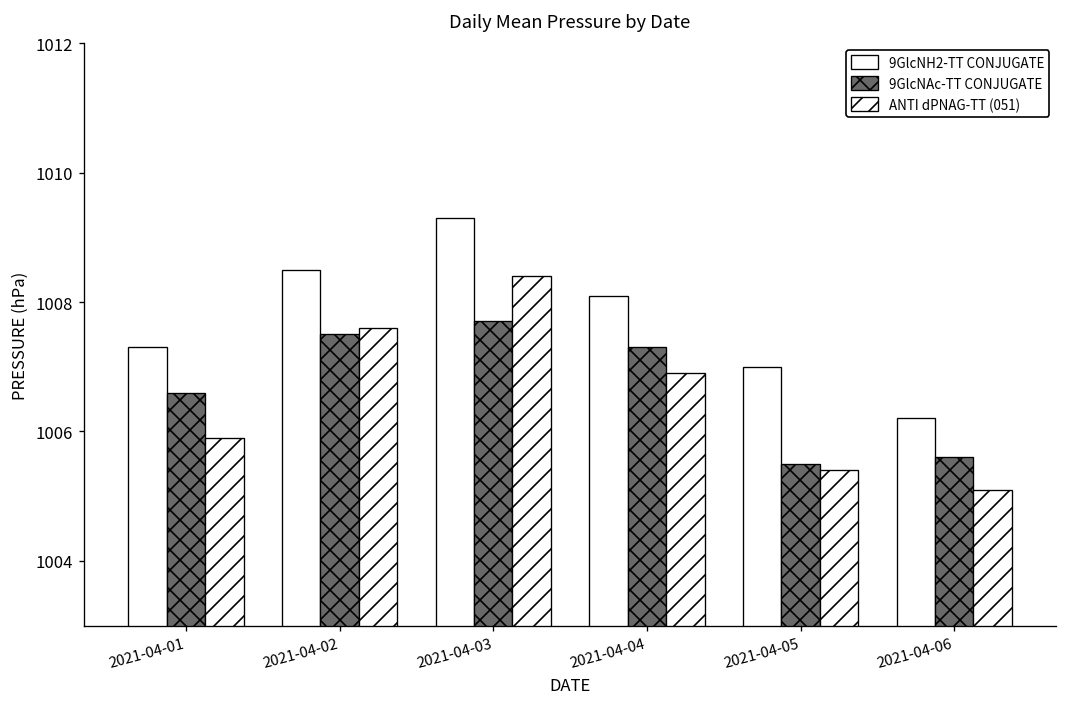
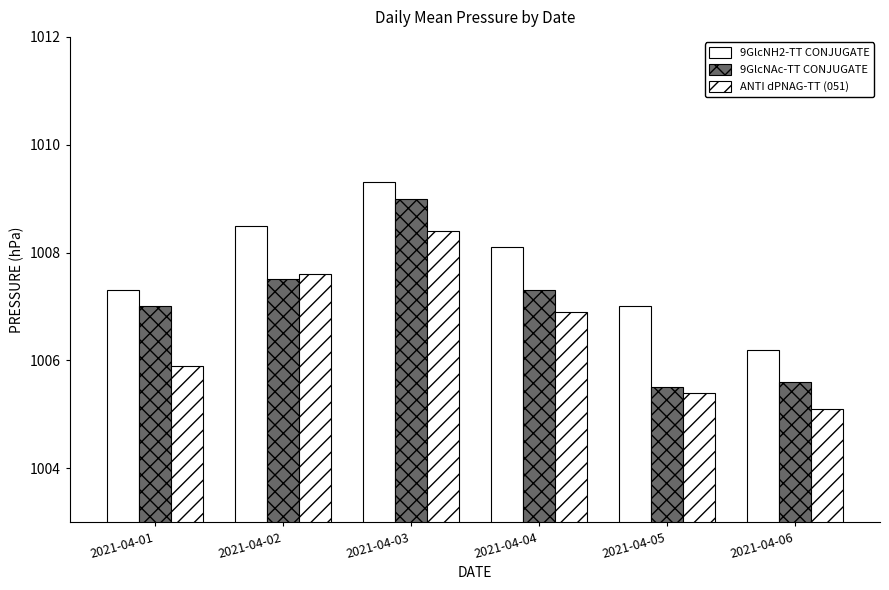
9GlcNAc-TT CONJUGATE, 2021-04-01: 1006.6 -> 1007.0
9GlcNAc-TT CONJUGATE, 2021-04-03: 1007.7 -> 1009.0
